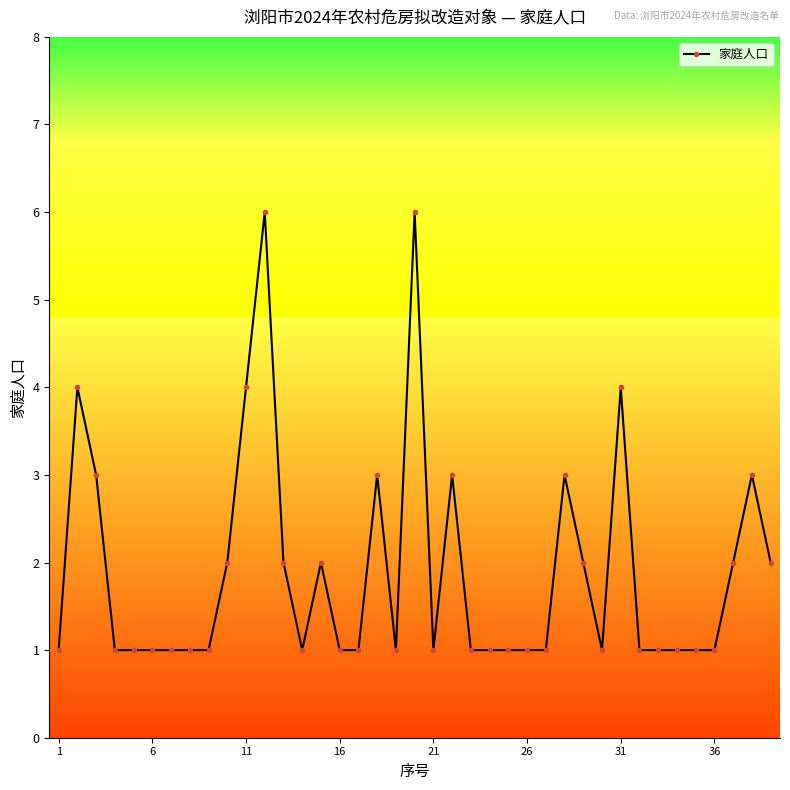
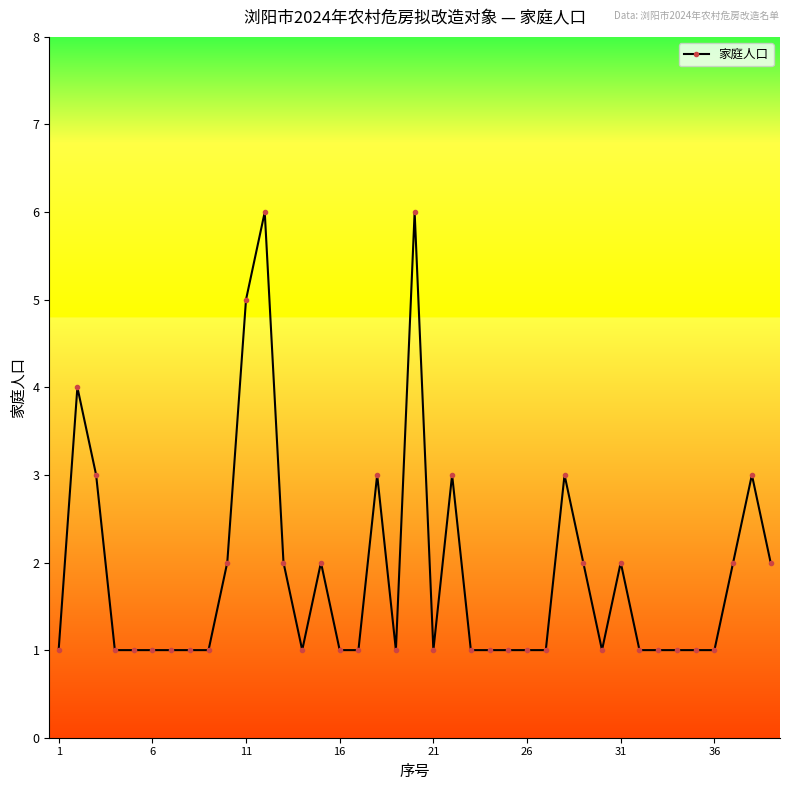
11: 4 -> 5
31: 4 -> 2
